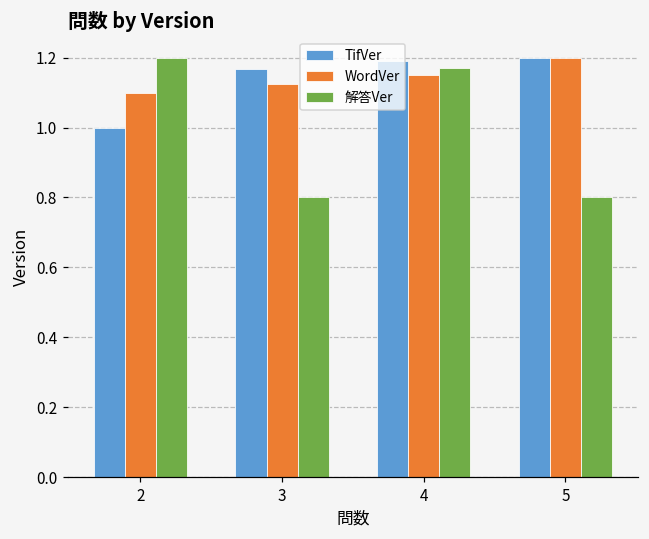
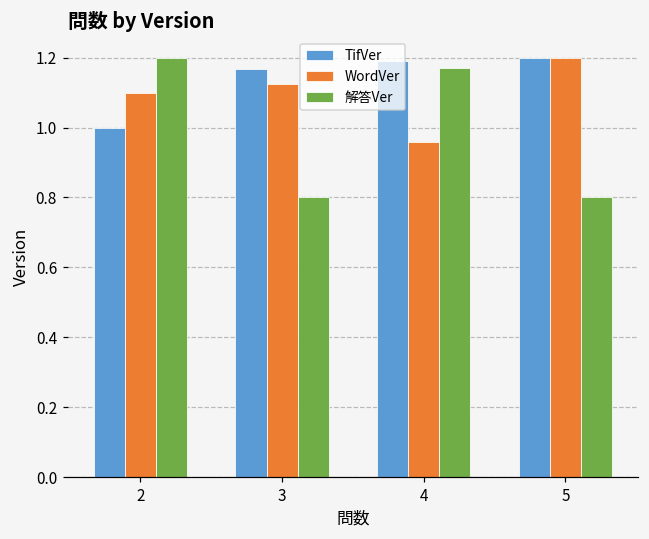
WordVer, 4: 1.15 -> 0.96
